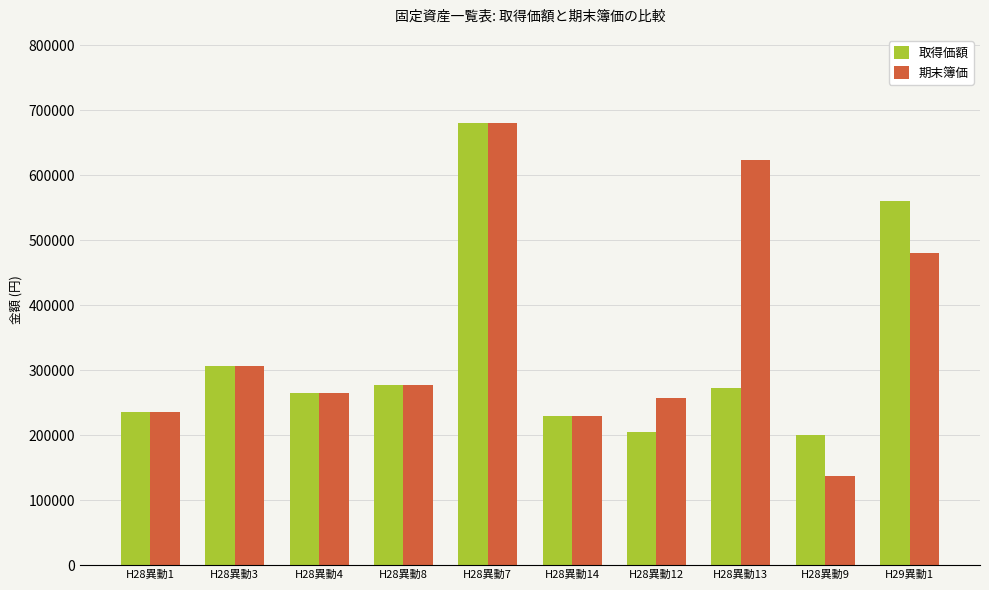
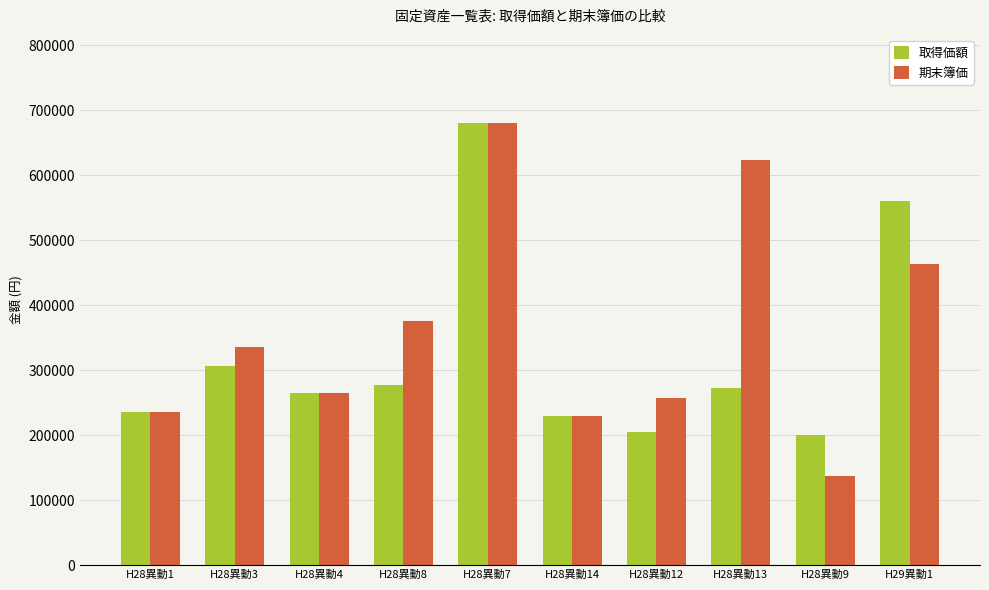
期末簿価, H28異動3: 310000 -> 340000
期末簿価, H28異動8: 280000 -> 380000
期末簿価, H29異動1: 480000 -> 460000
